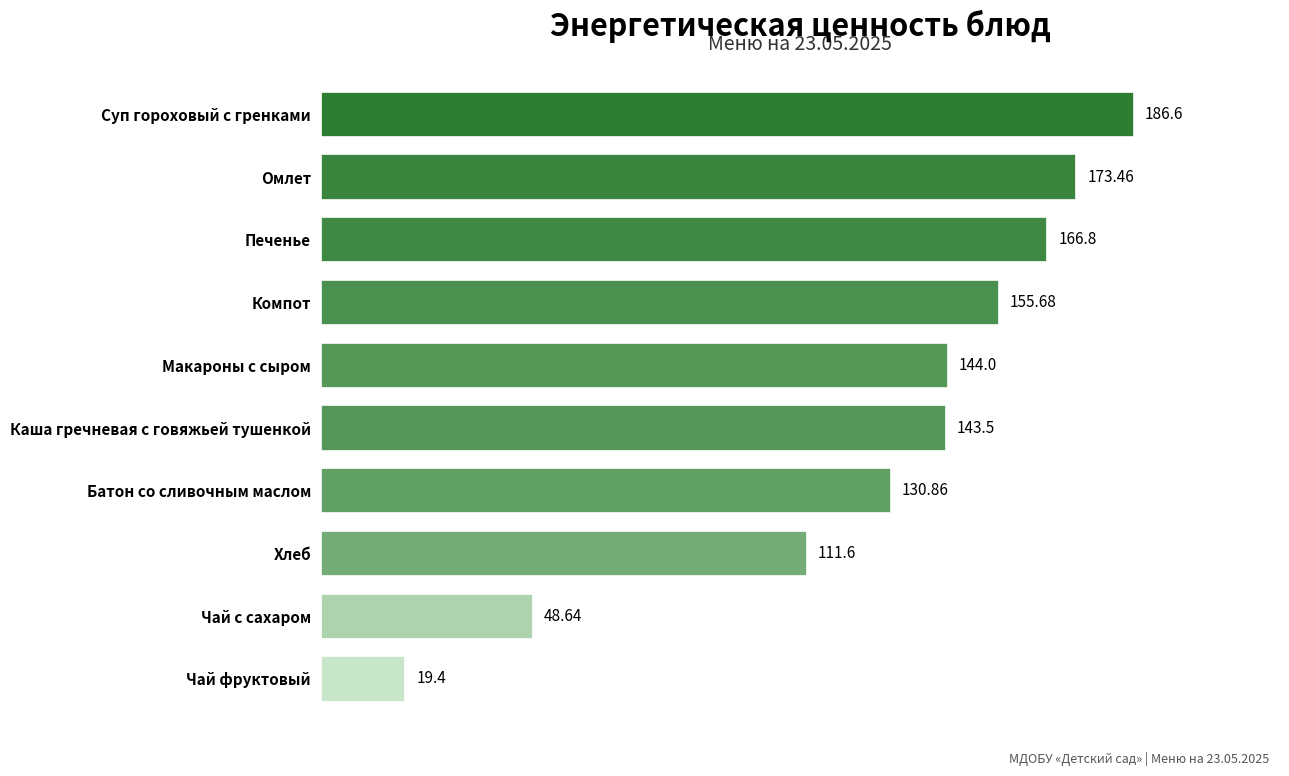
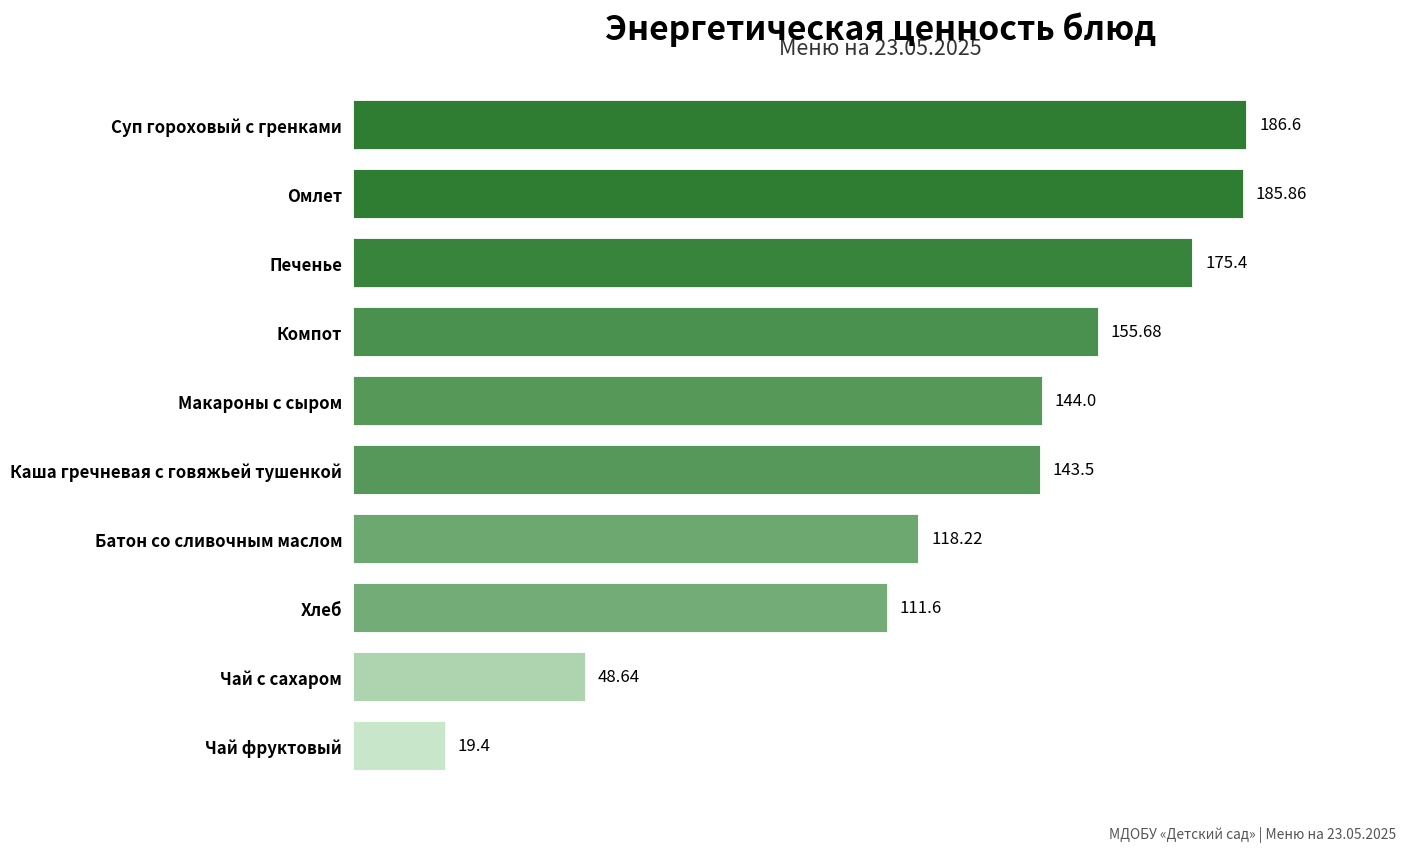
Омлет: 173.46 -> 185.86
Печенье: 166.8 -> 175.4
Батон со сливочным маслом: 130.86 -> 118.22
